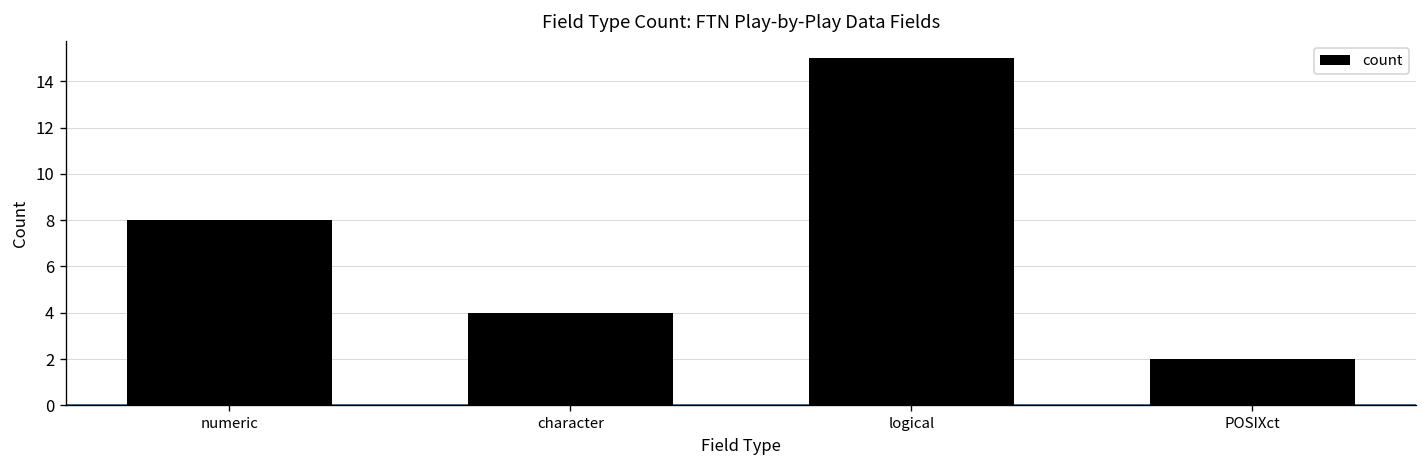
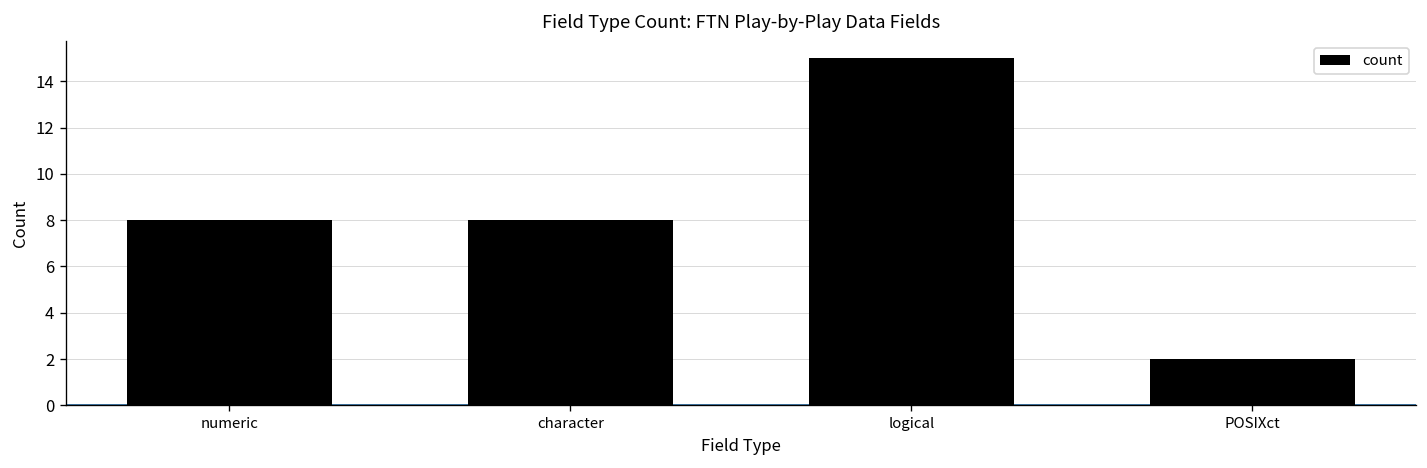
character: 4 -> 8
